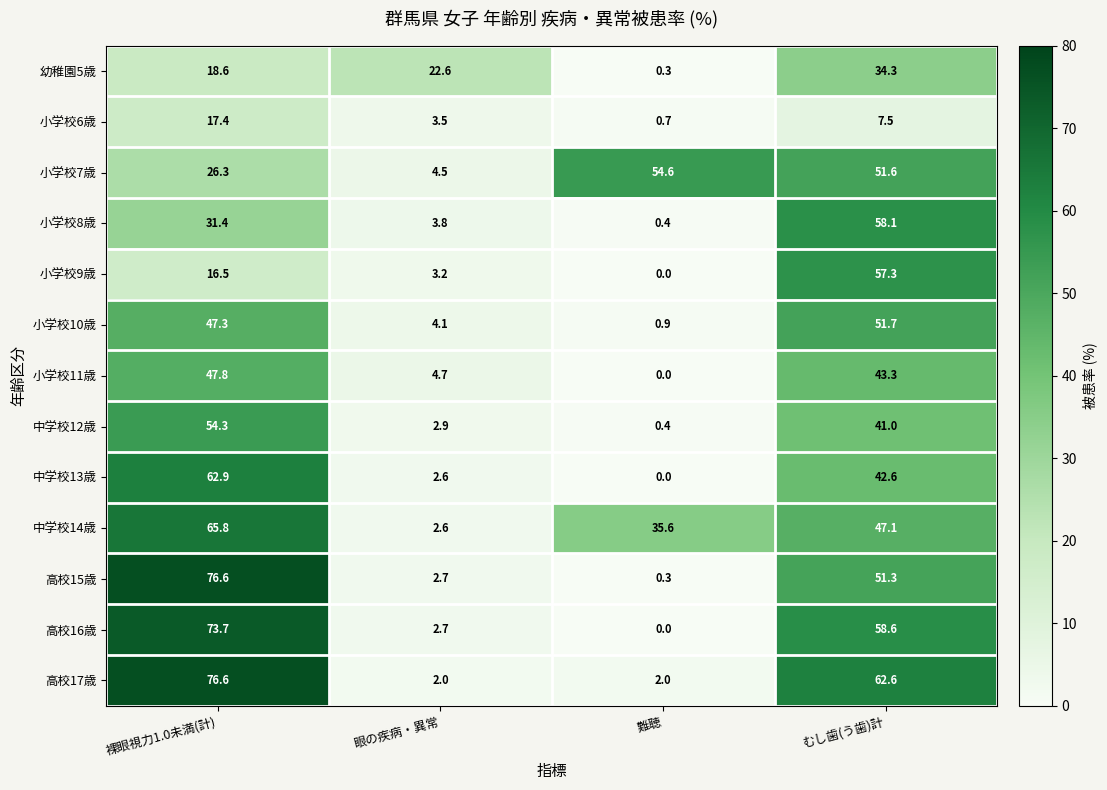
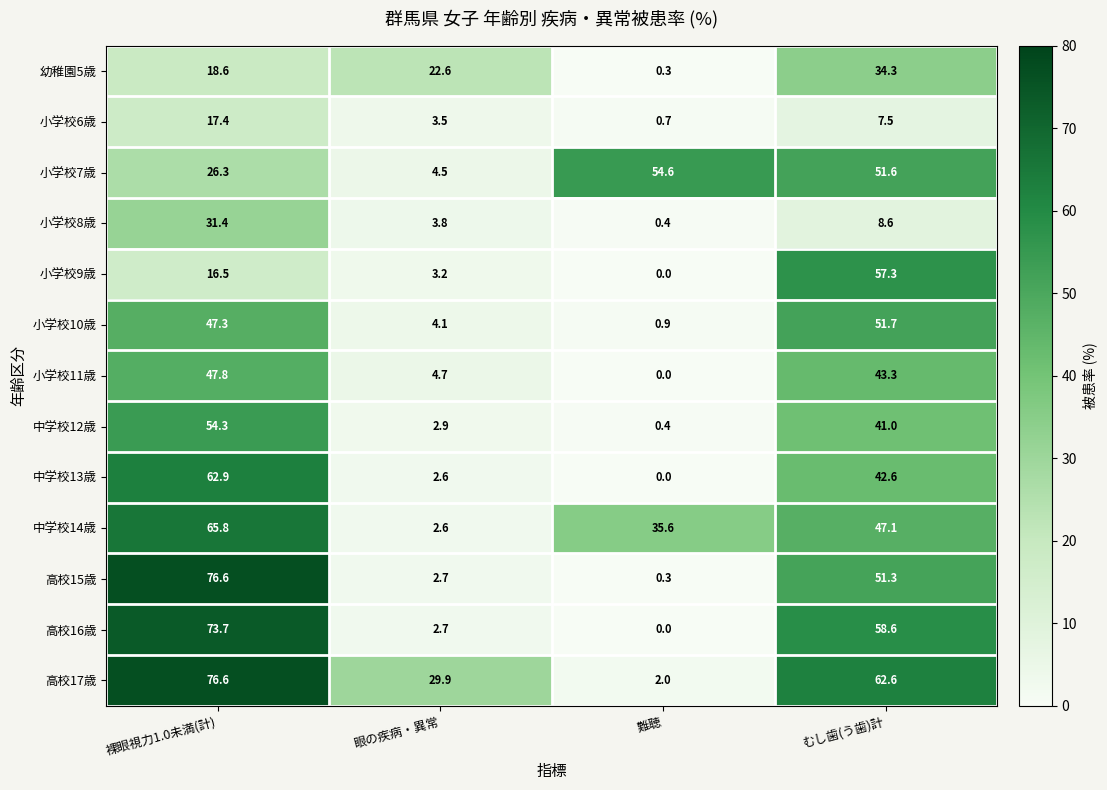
小学校8歳, むし歯(う歯)計: 58.1 -> 8.6
高校17歳, 眼の疾病・異常: 2.0 -> 29.9
